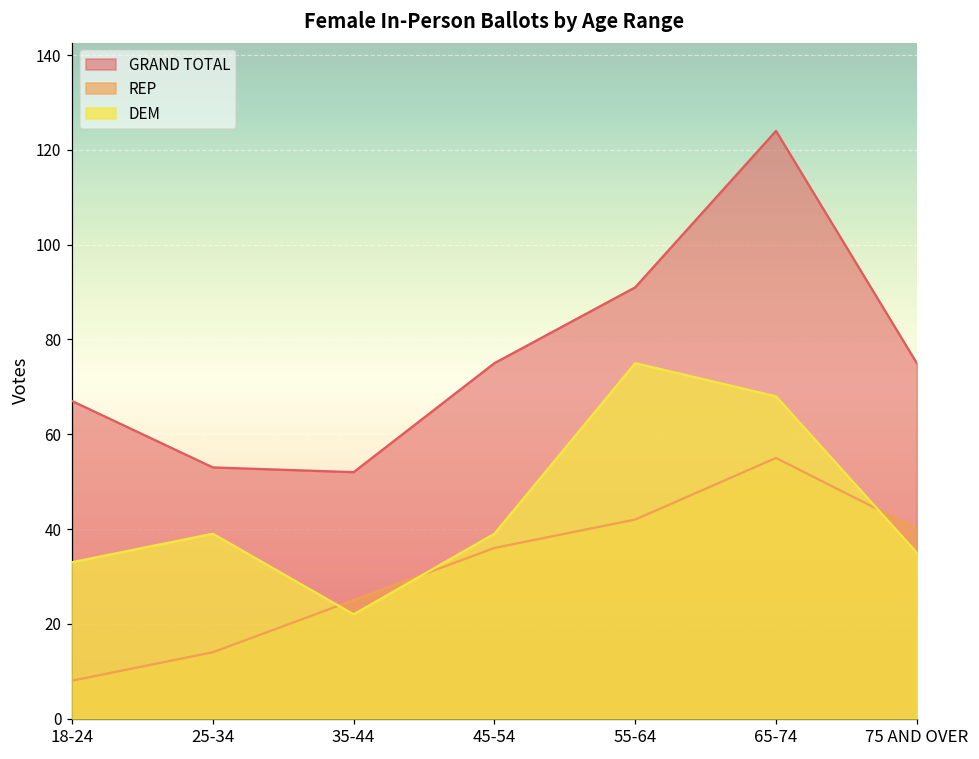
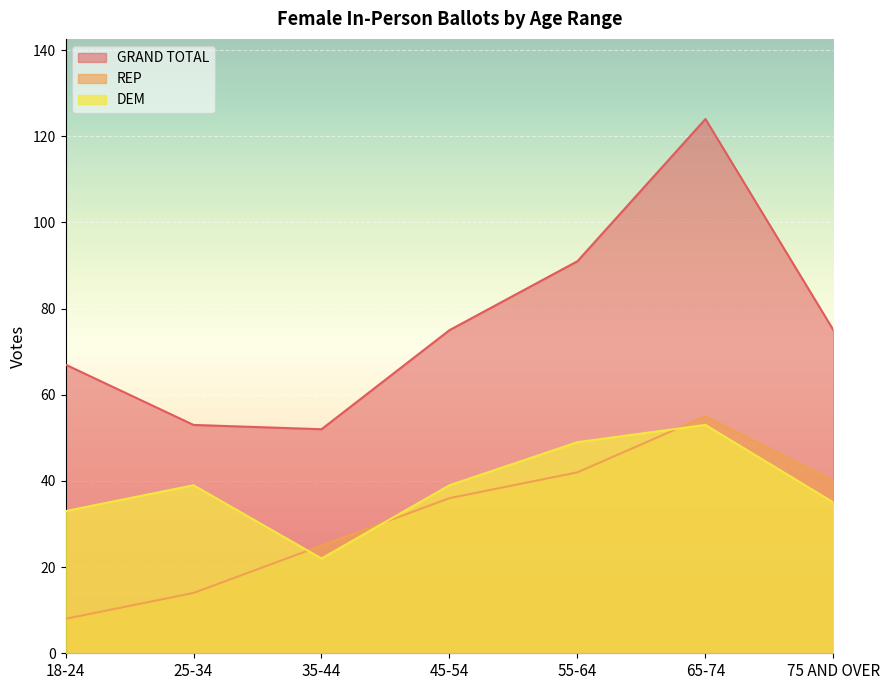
DEM, 55-64: 75 -> 49
DEM, 65-74: 68 -> 53
